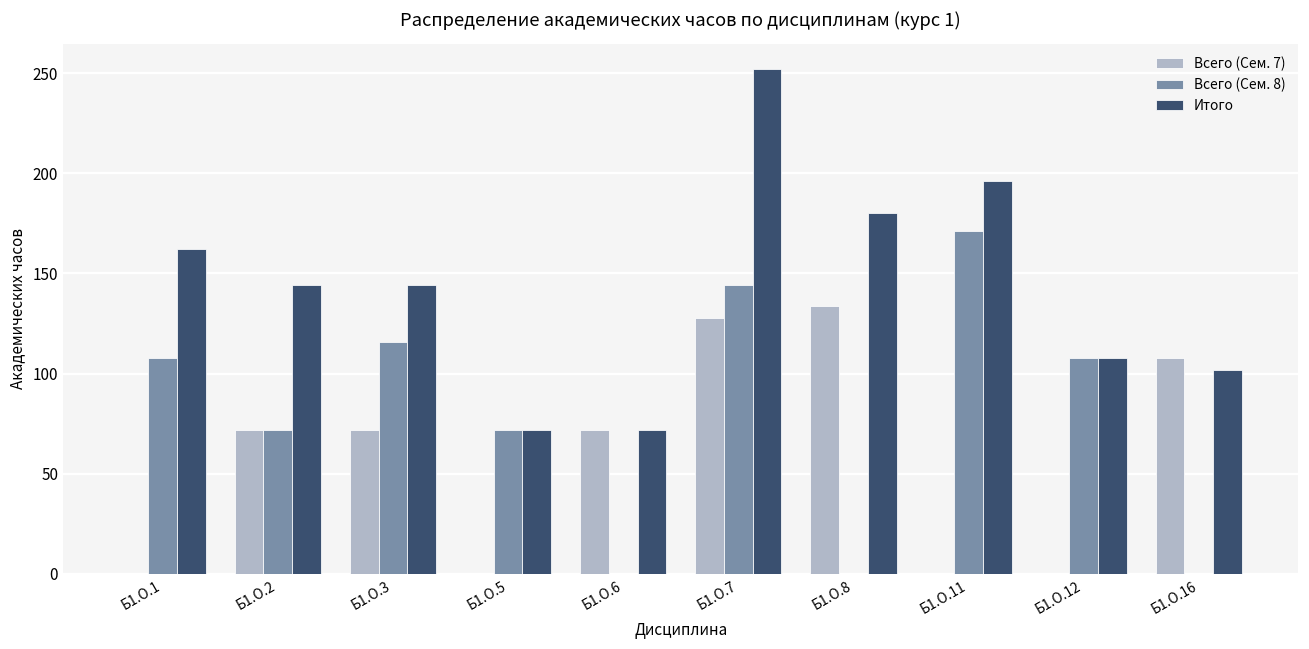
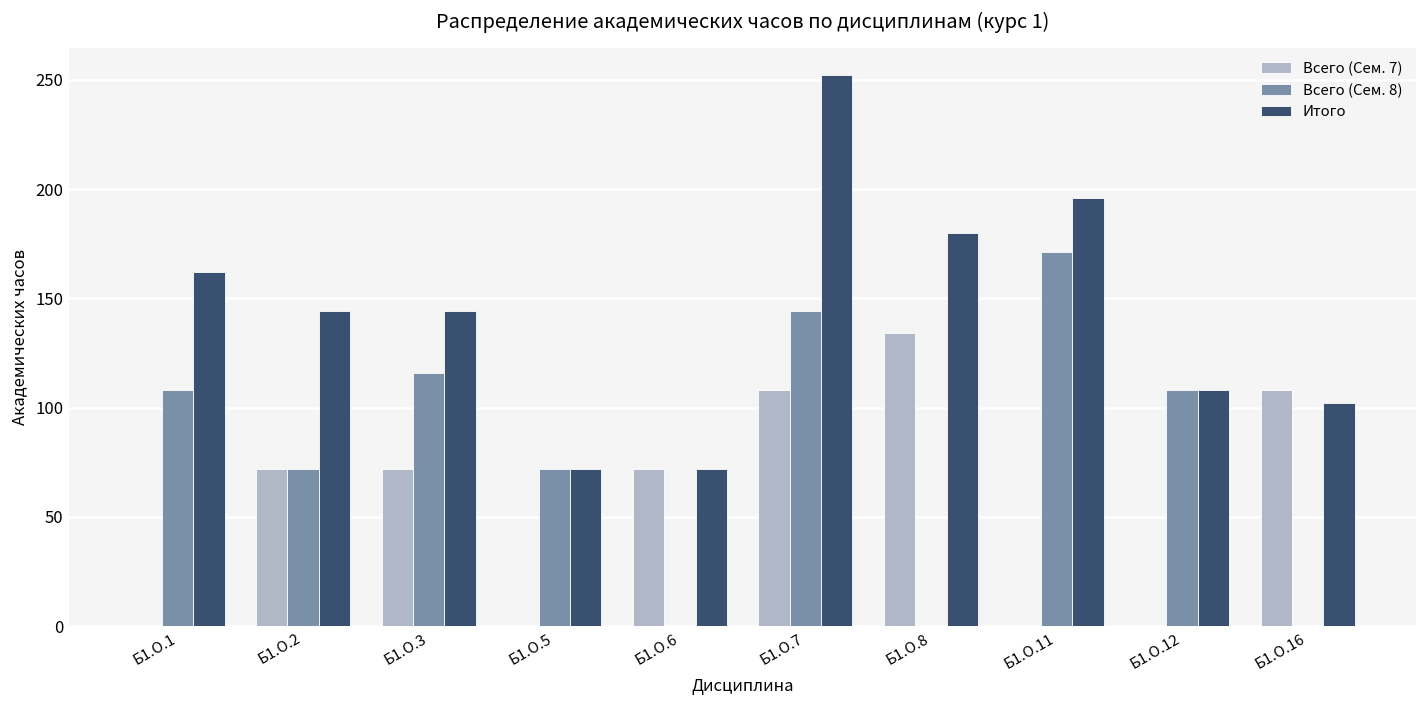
Всего (Сем. 7), Б1.О.7: 128 -> 108
